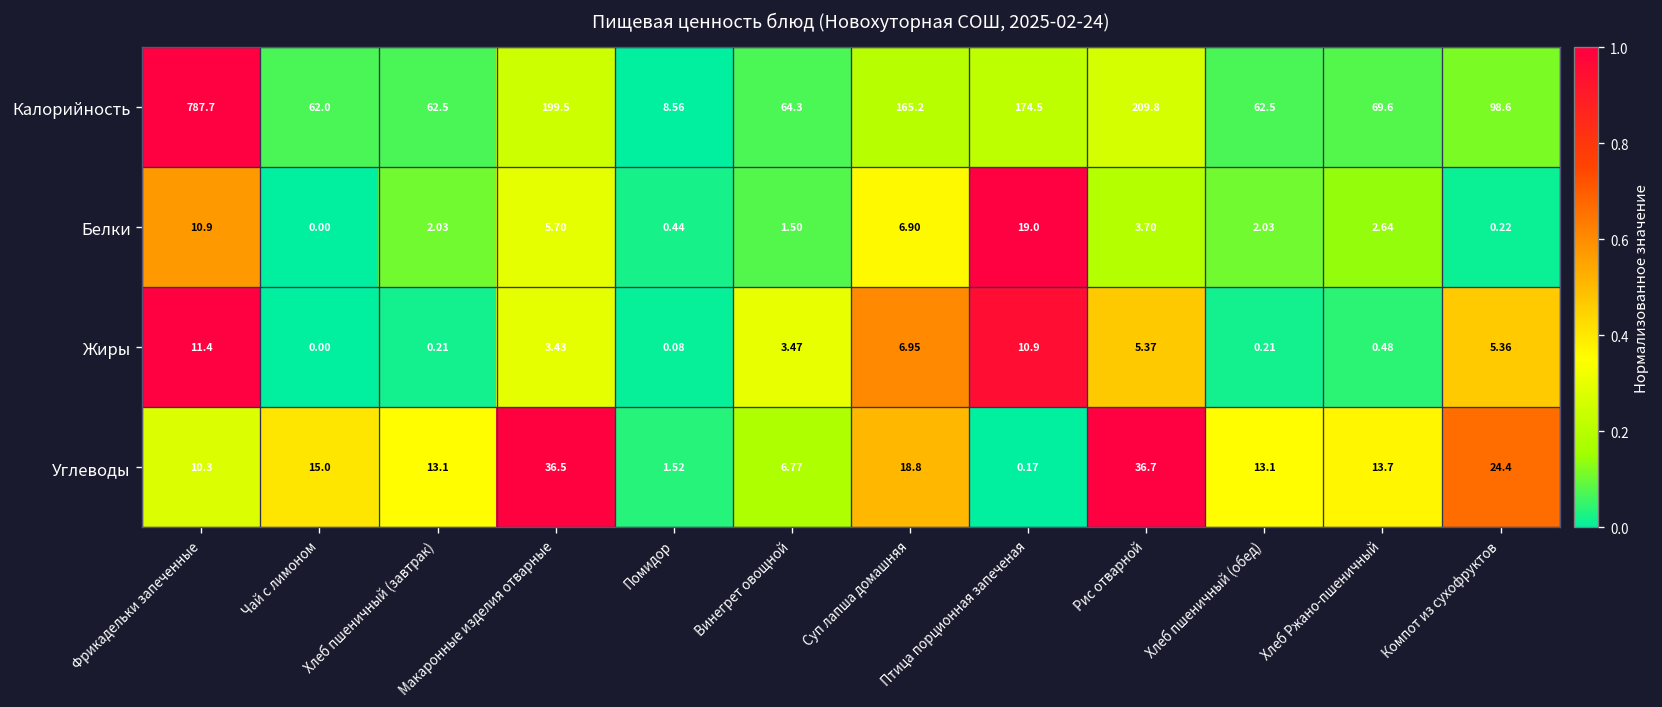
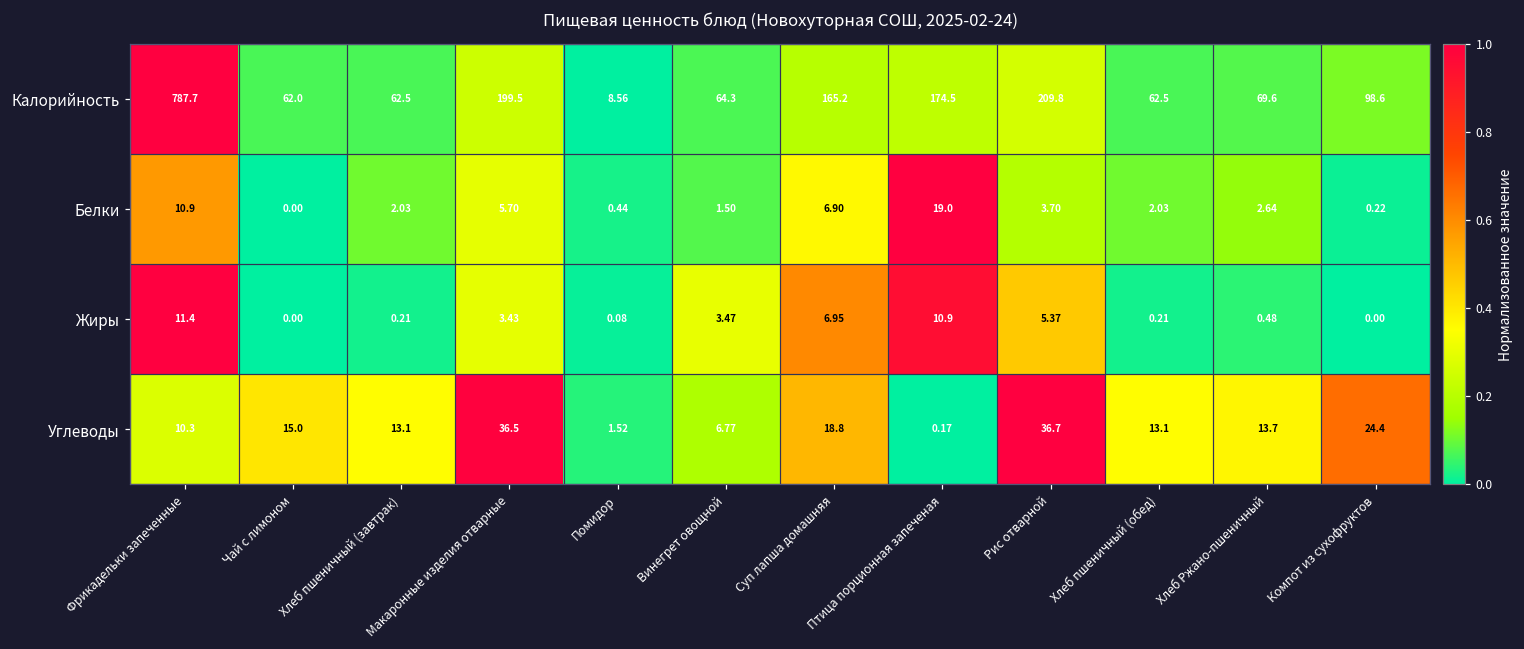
Жиры, Компот из сухофруктов: 5.36 -> 0.00
